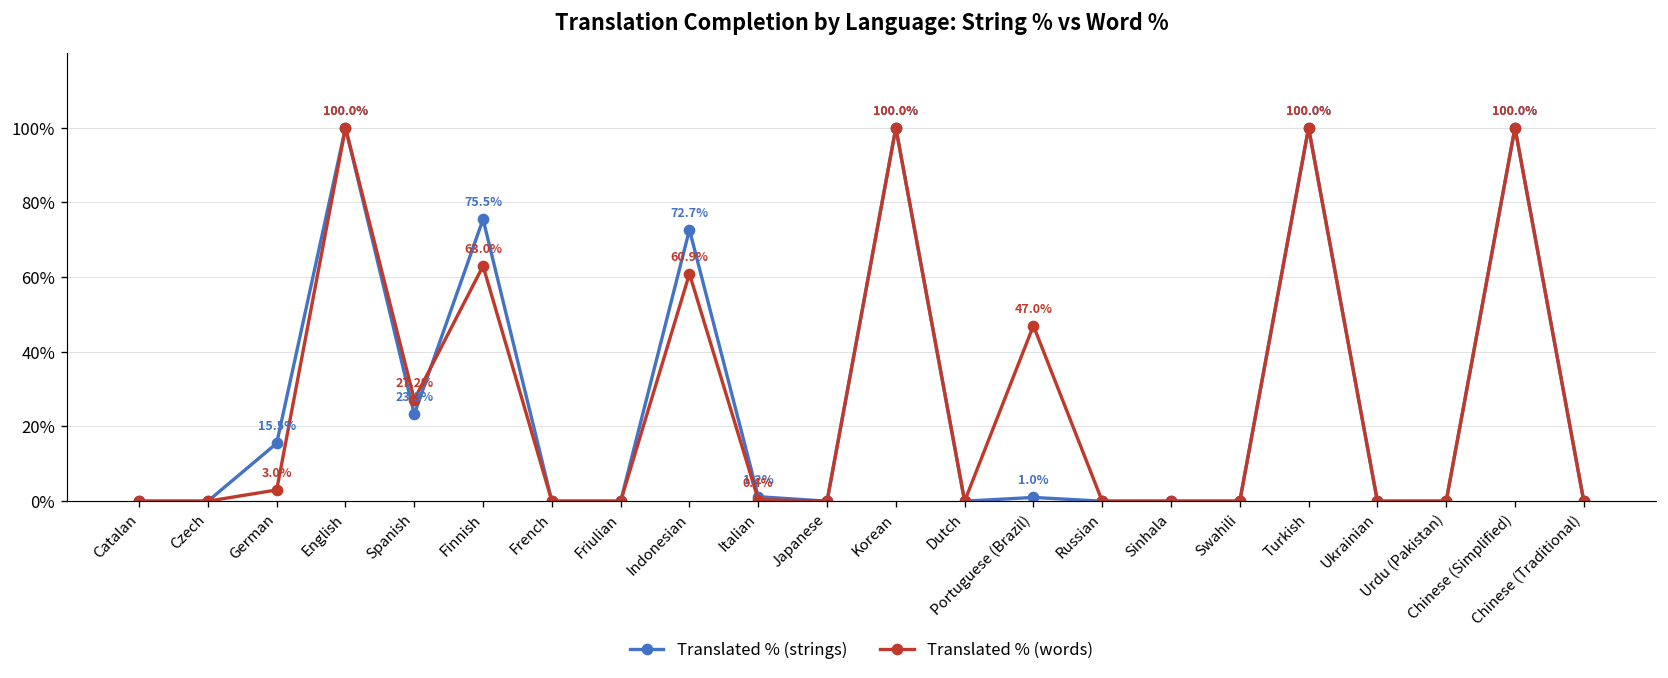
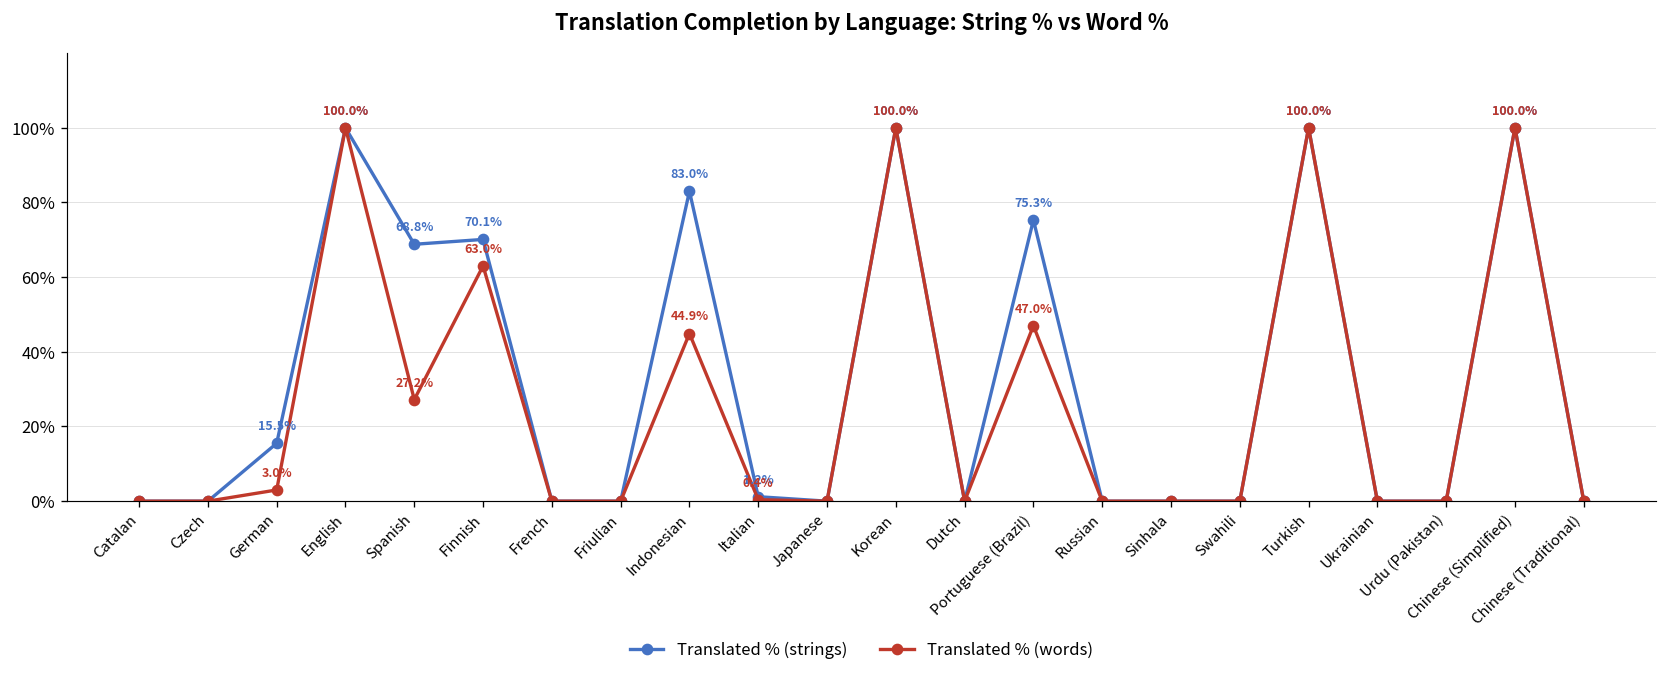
Translated % (strings), Spanish: 23.3% -> 68.8%
Translated % (strings), Finnish: 75.5% -> 70.1%
Translated % (strings), Indonesian: 72.7% -> 83.0%
Translated % (words), Indonesian: 60.9% -> 44.9%
Translated % (strings), Portuguese (Brazil): 1.0% -> 75.3%
